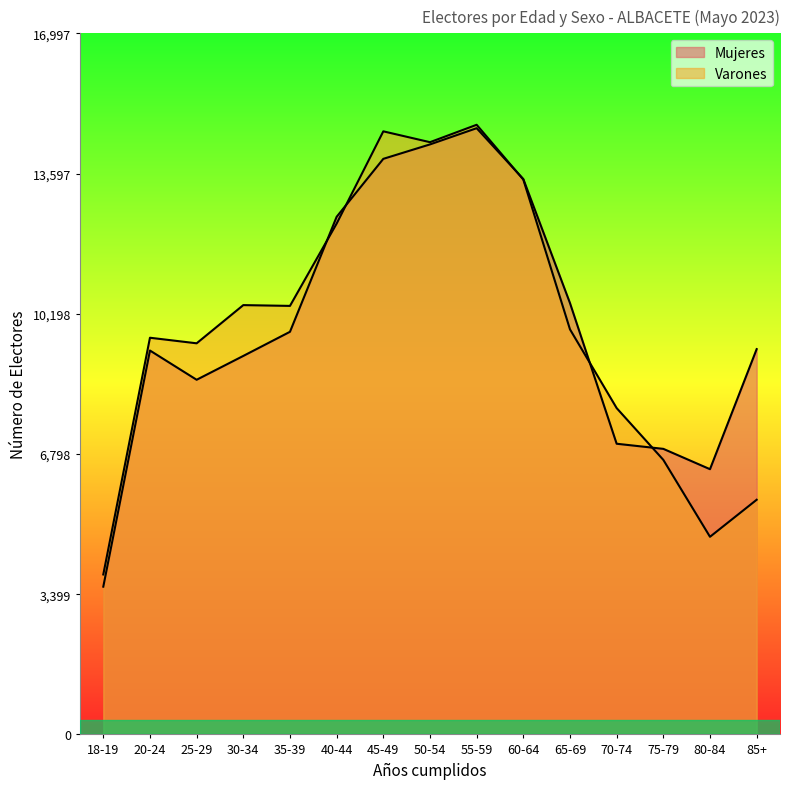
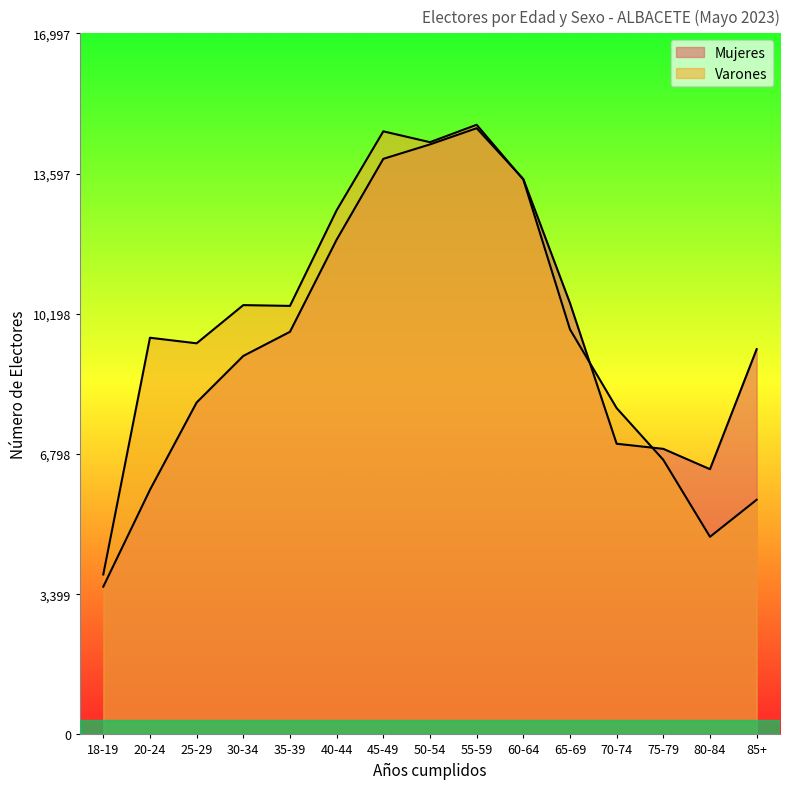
Mujeres, 20-24: 9,300 -> 5,900
Mujeres, 25-29: 8,600 -> 8,000
Mujeres, 40-44: 12,500 -> 12,000
Varones, 40-44: 12,400 -> 12,700
